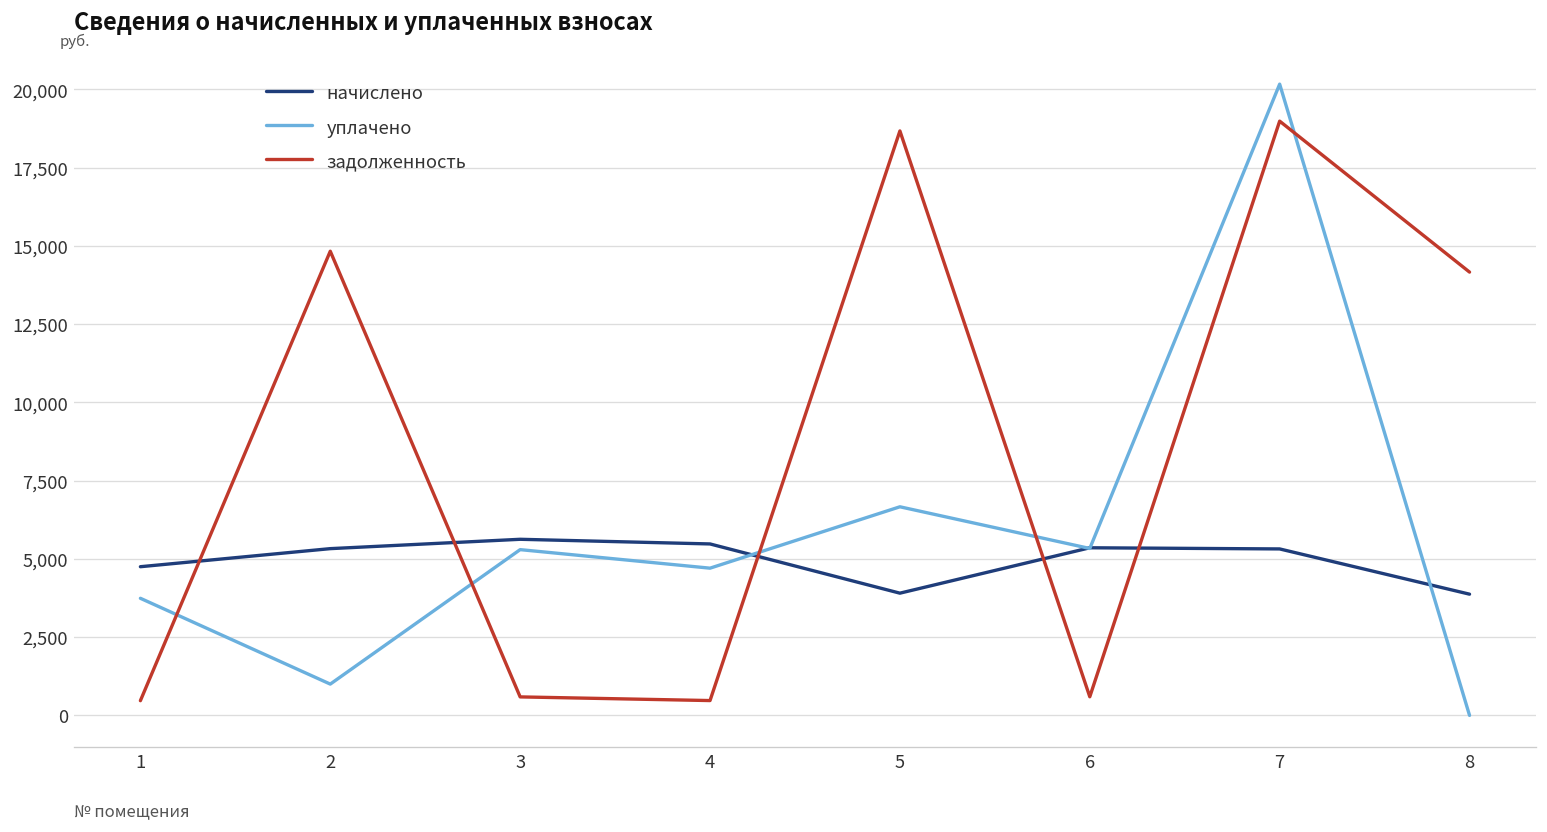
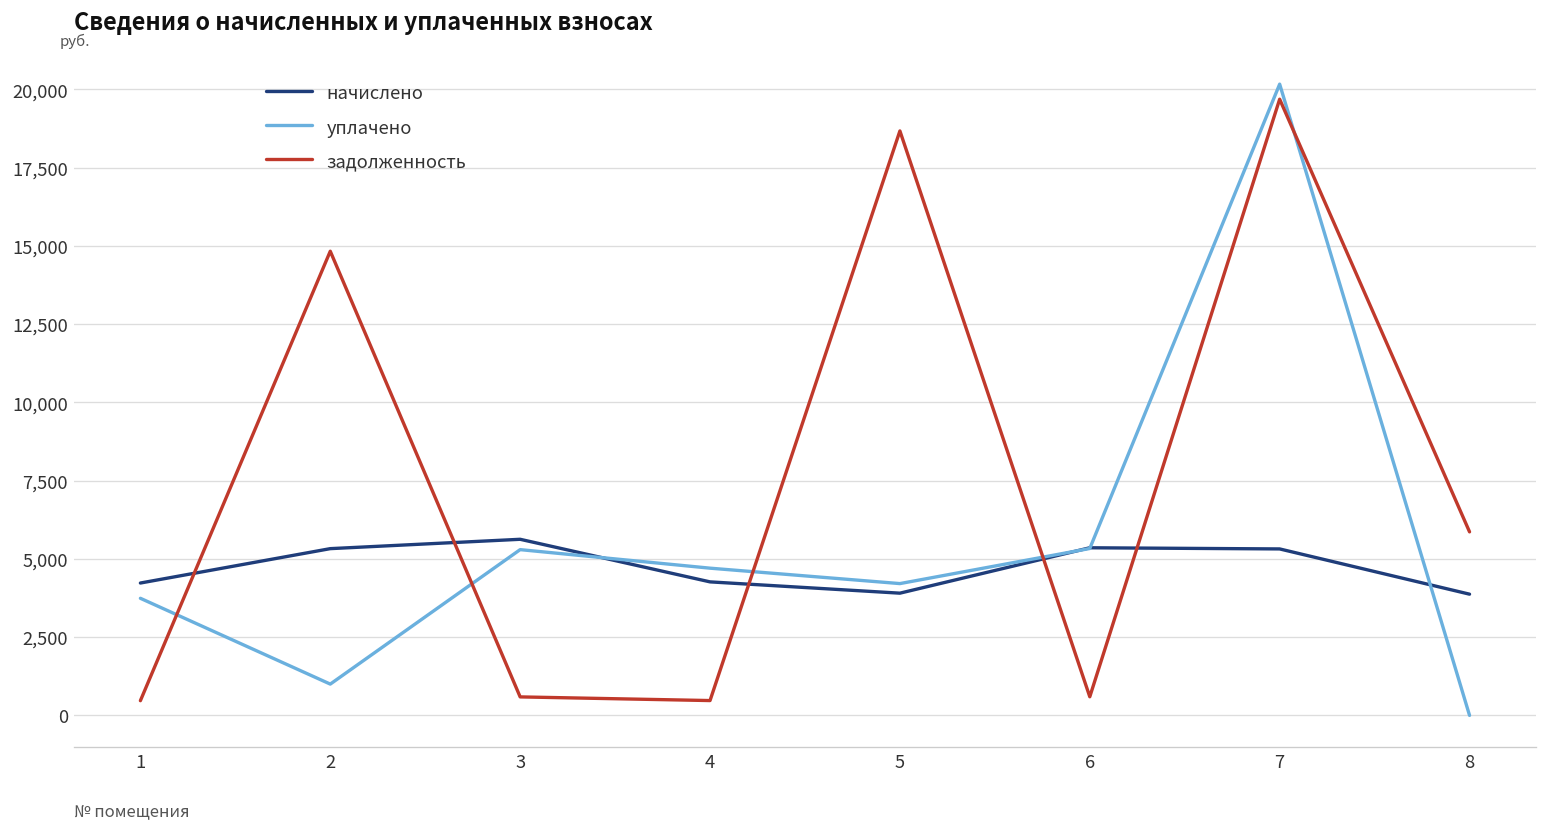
начислено, 1: 4,800 -> 4,200
начислено, 4: 5,500 -> 4,300
уплачено, 5: 6,700 -> 4,200
задолженность, 7: 19,000 -> 19,700
задолженность, 8: 14,200 -> 5,900
